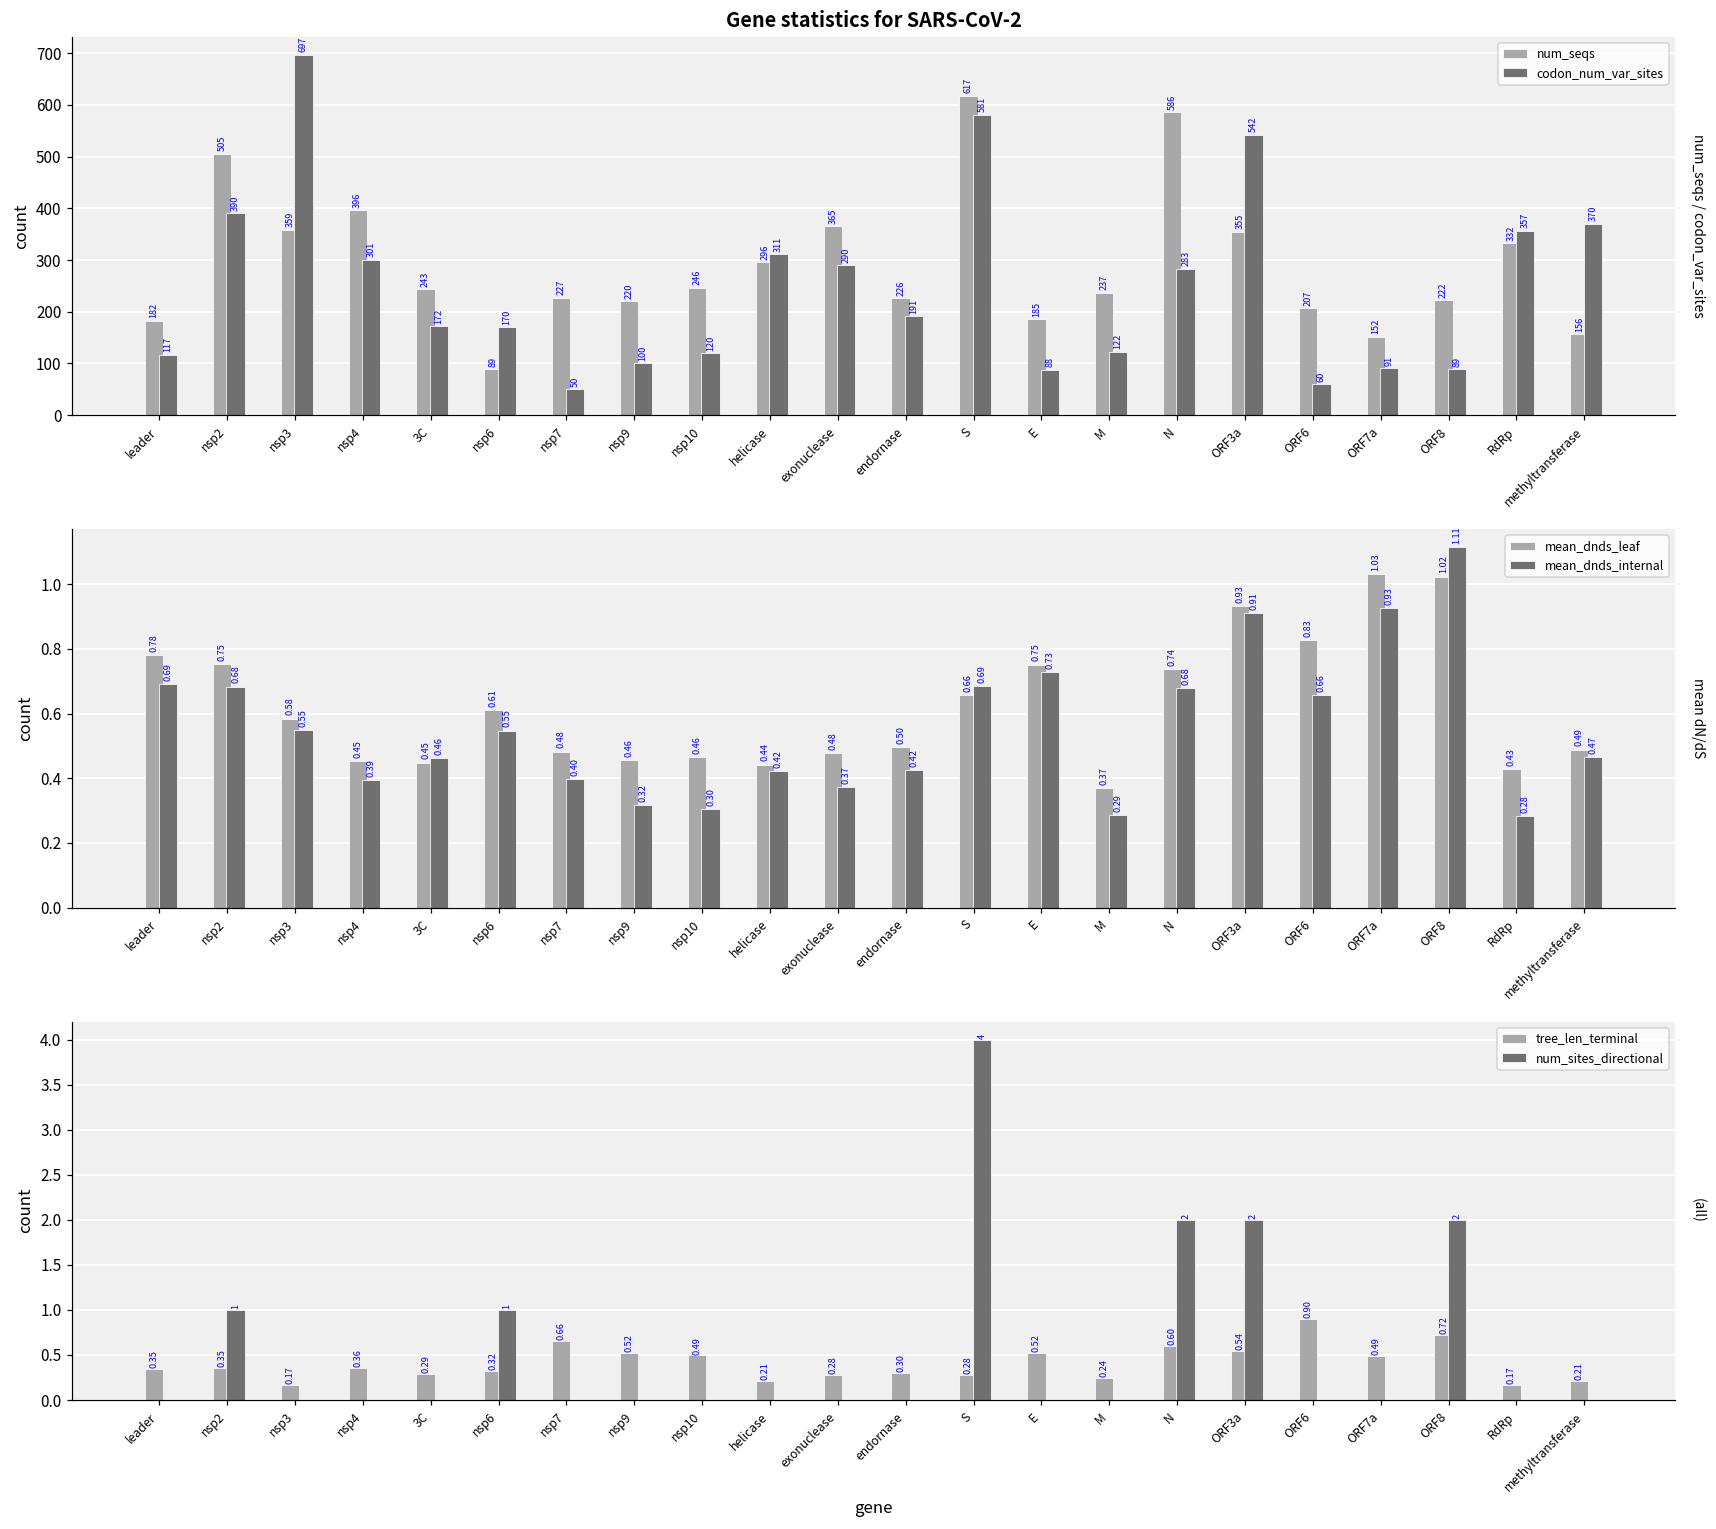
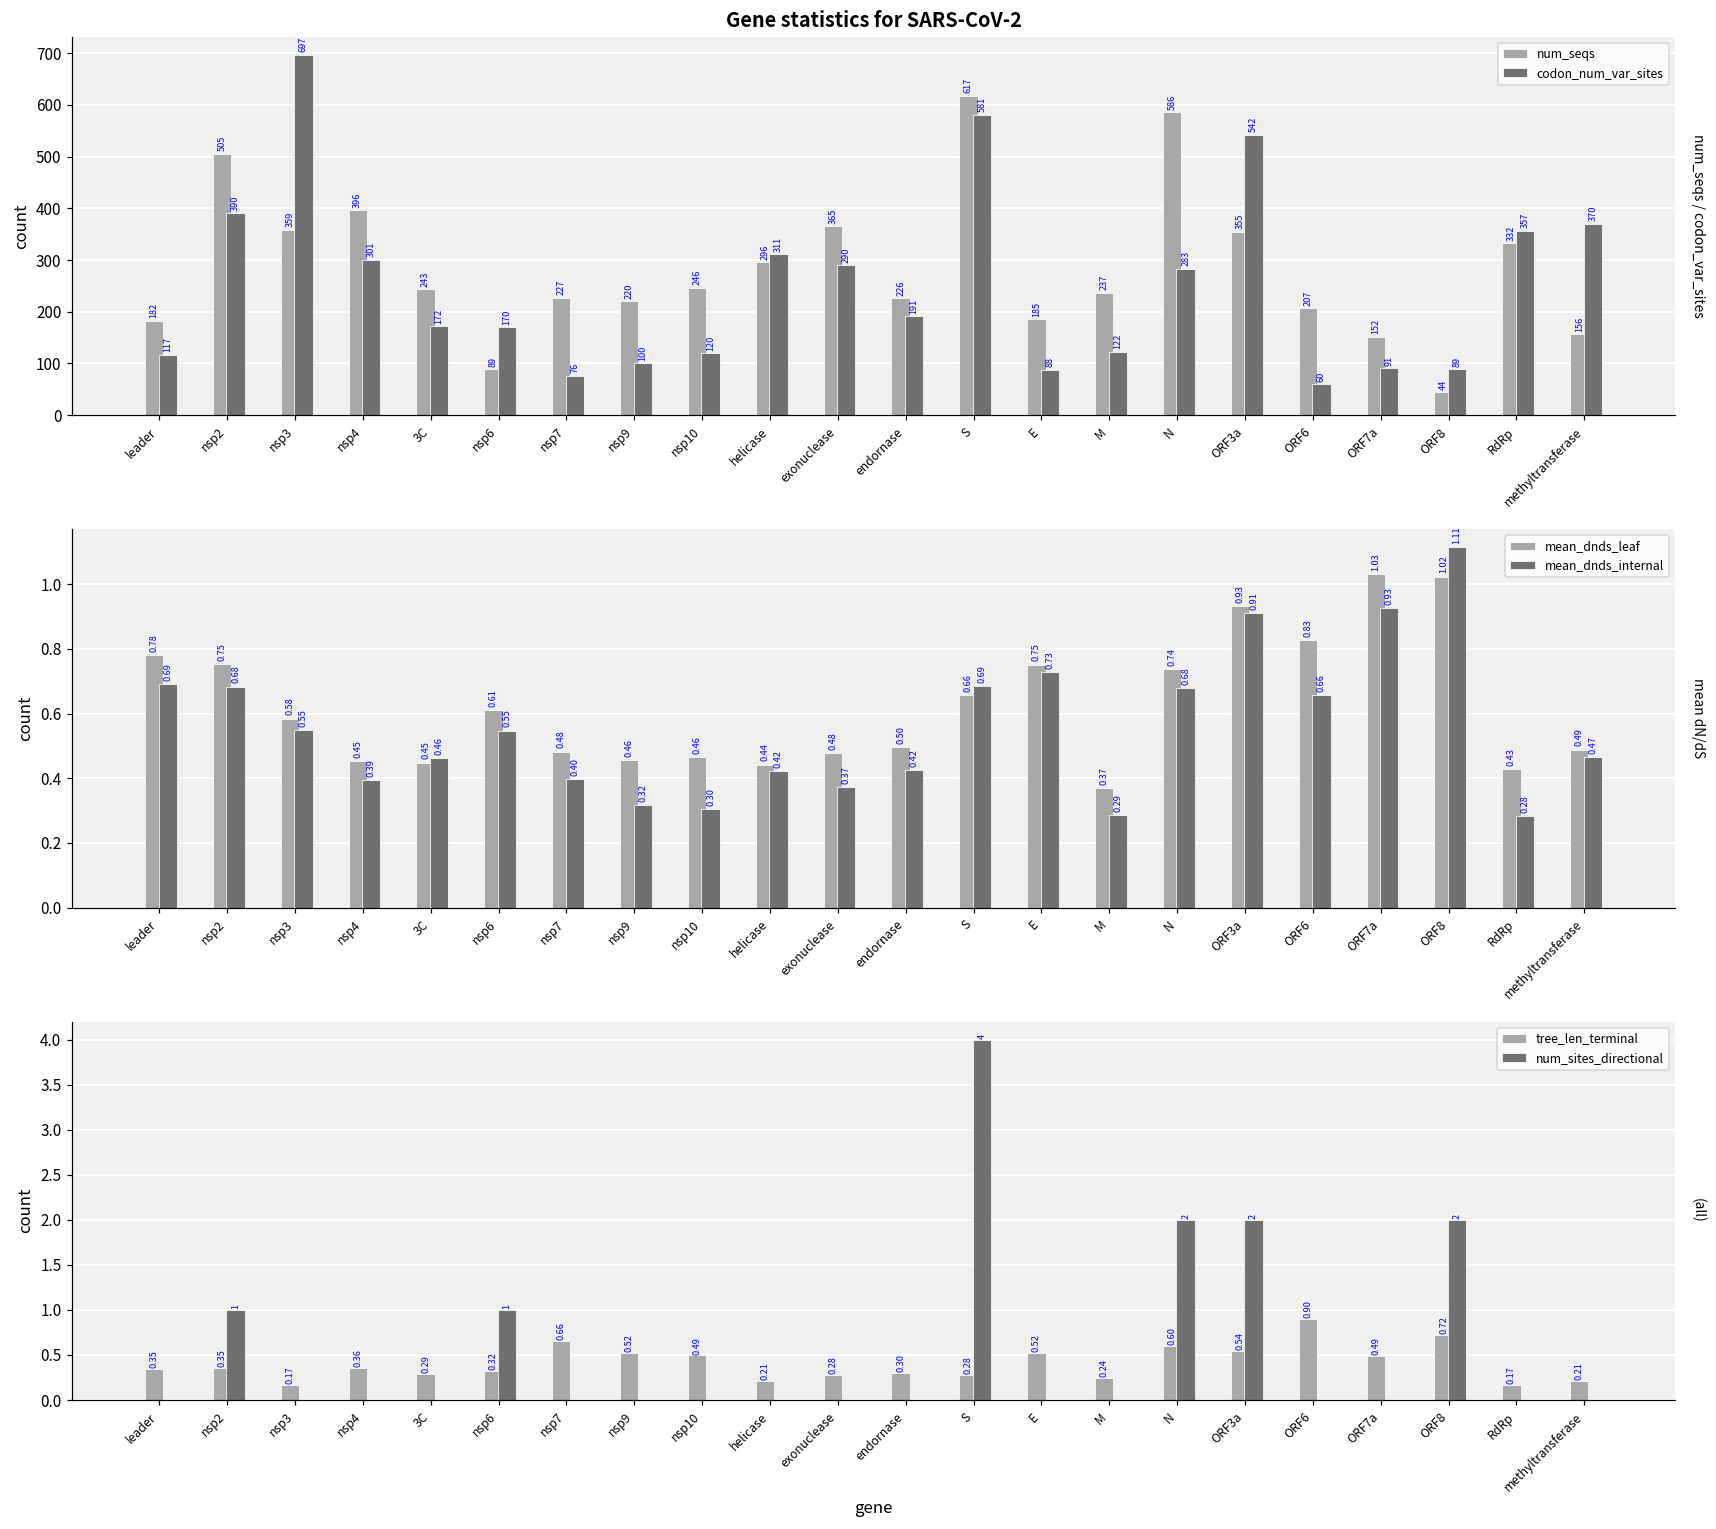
Gene statistics for SARS-CoV-2, codon_num_var_sites, nsp7: 50 -> 76
Gene statistics for SARS-CoV-2, num_seqs, ORF8: 222 -> 44
